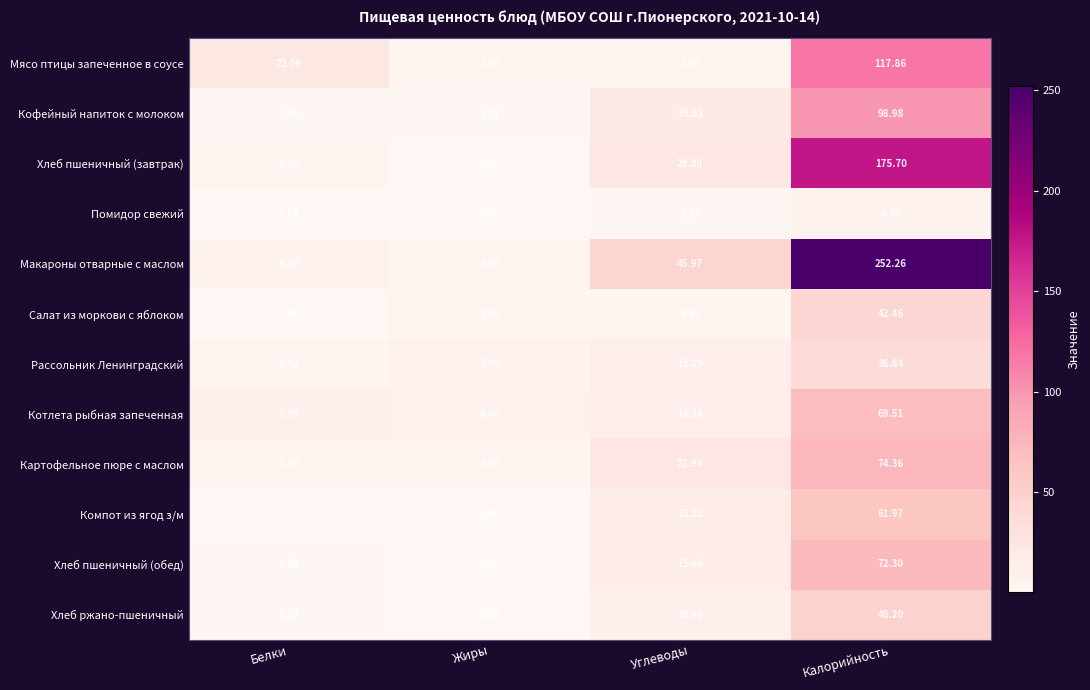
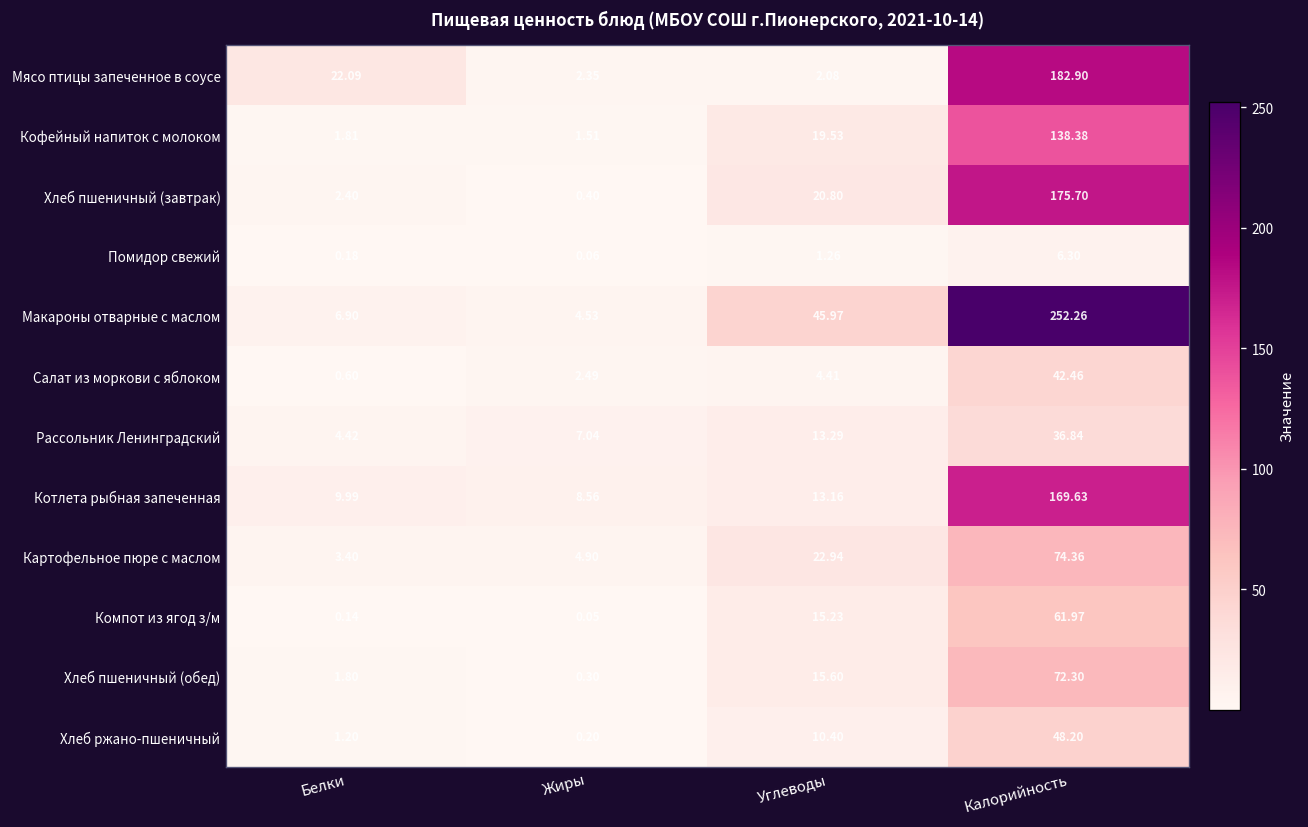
Мясо птицы запеченное в соусе, Калорийность: 117.86 -> 182.90
Кофейный напиток с молоком, Калорийность: 98.98 -> 138.38
Котлета рыбная запеченная, Калорийность: 69.51 -> 169.63
